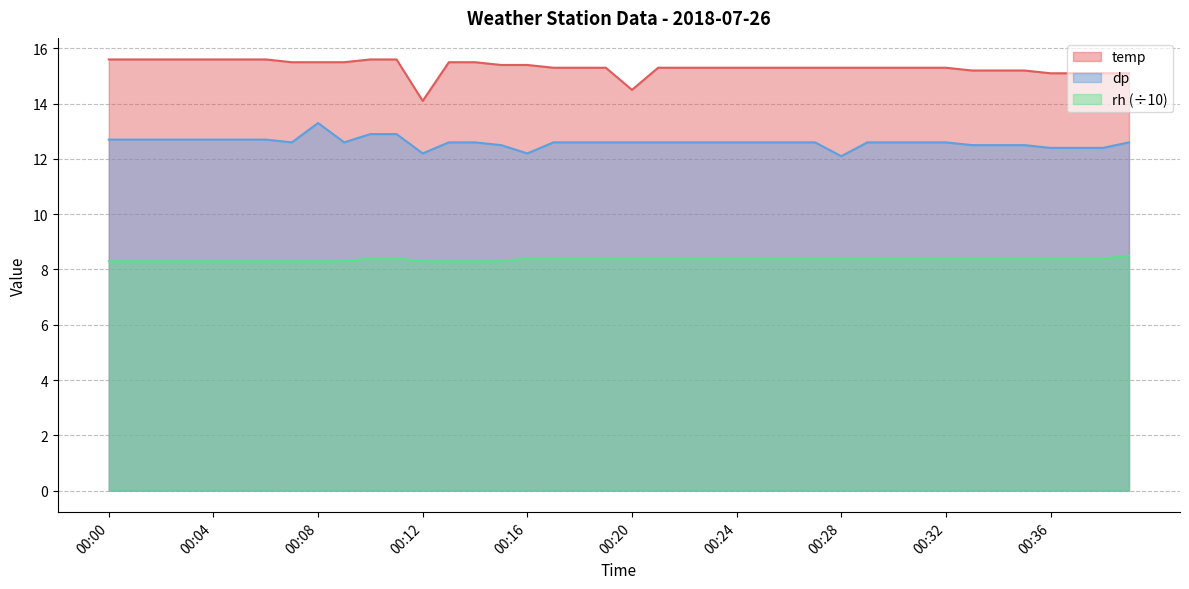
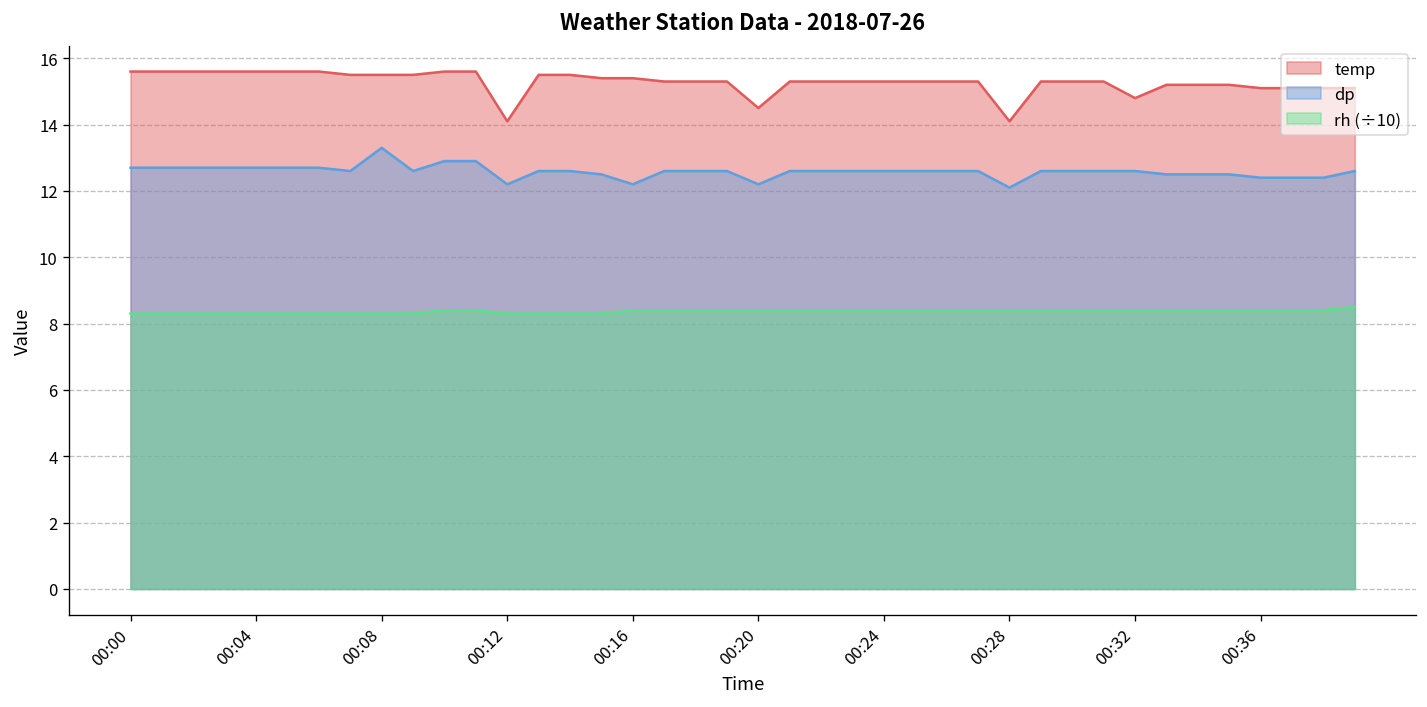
dp, 00:20: 12.6 -> 12.2
temp, 00:28: 15.3 -> 14.1
temp, 00:32: 15.3 -> 14.8
